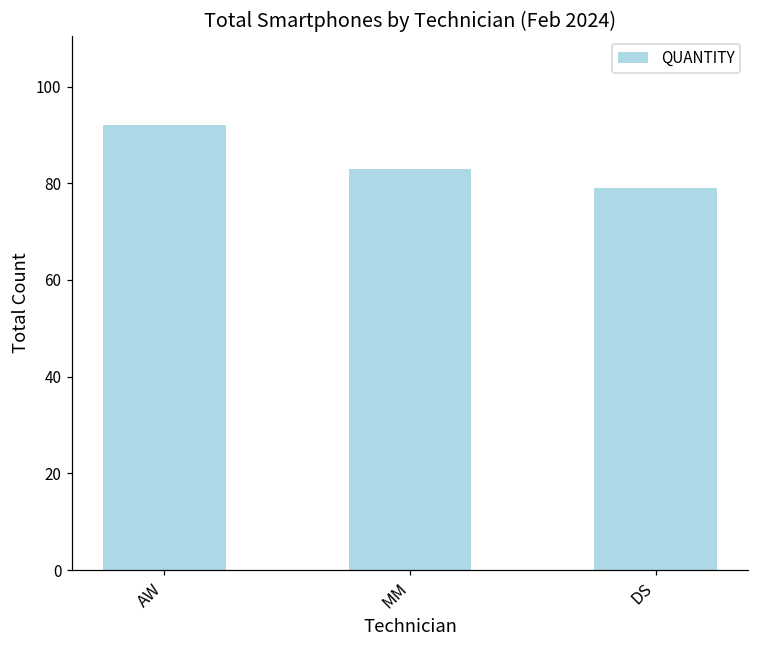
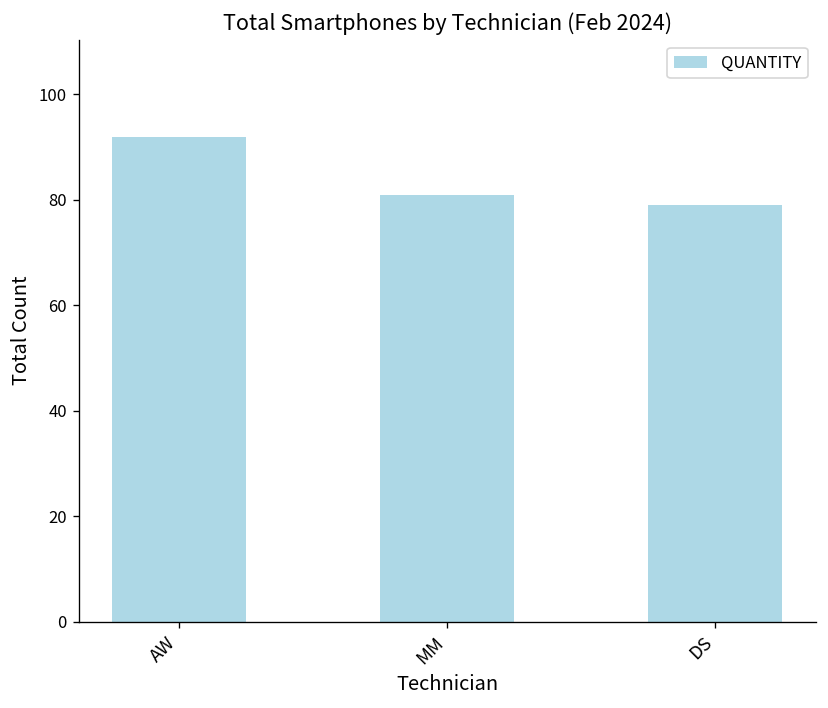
MM: 83 -> 81
